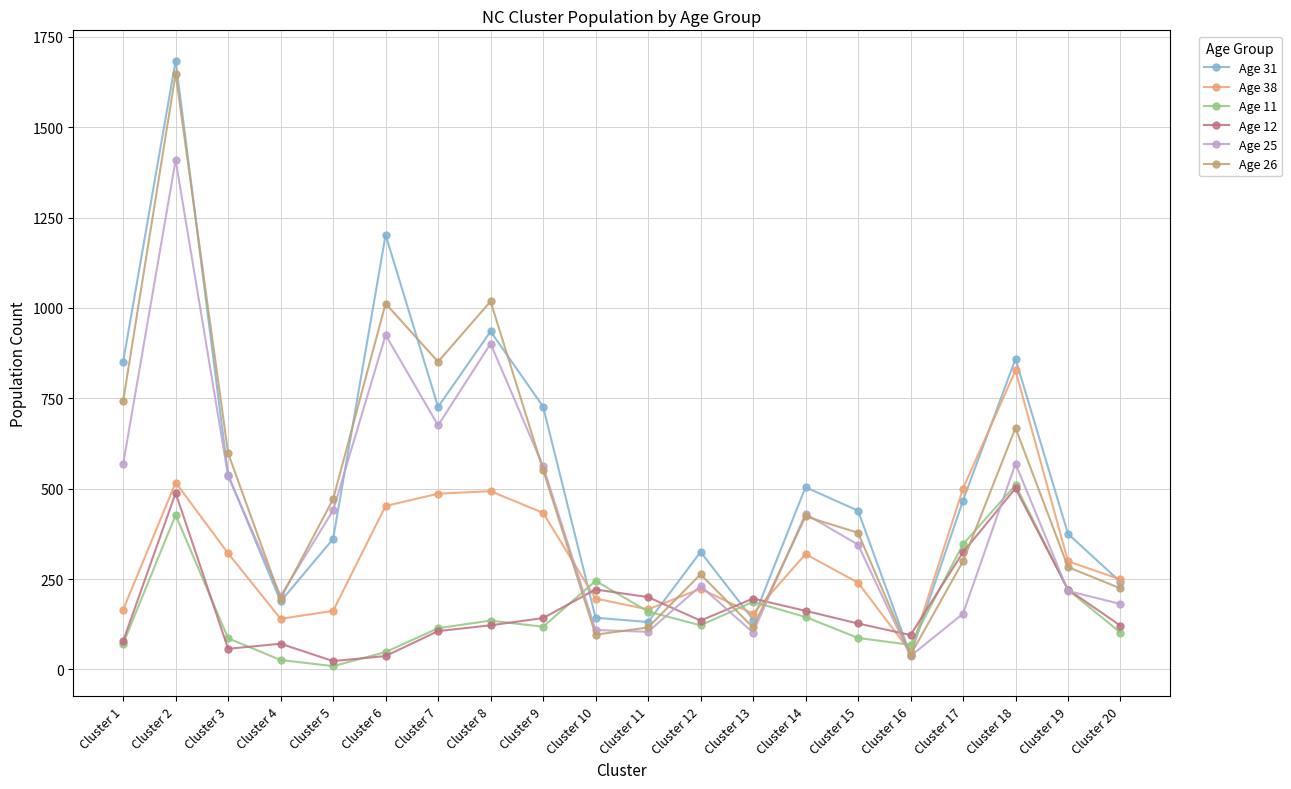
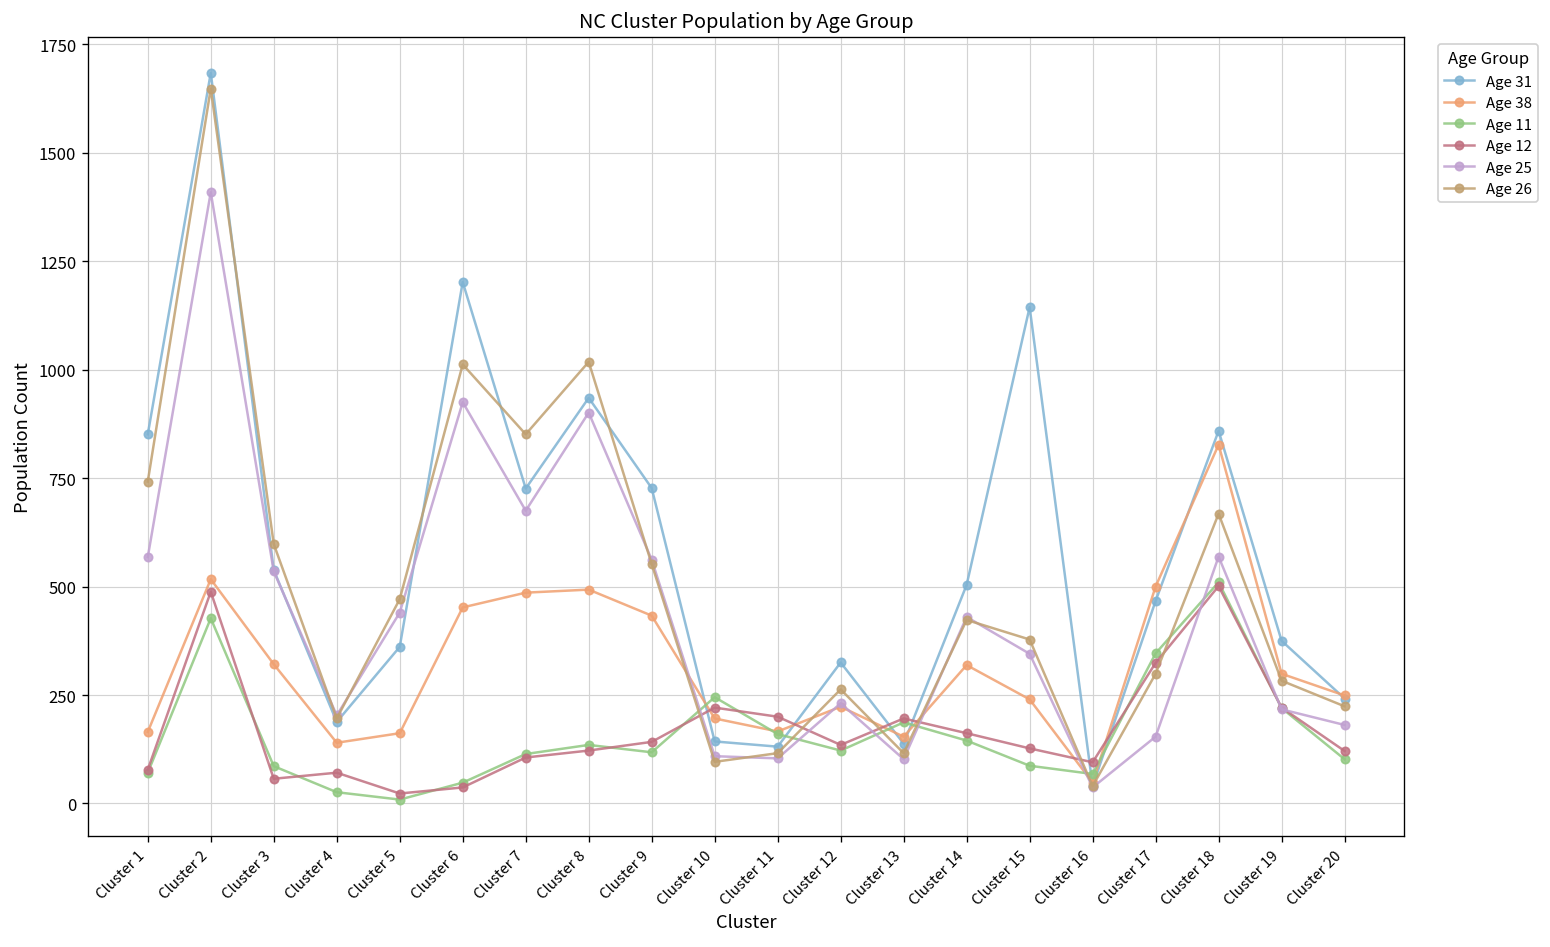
Age 31, Cluster 15: 440 -> 1140
